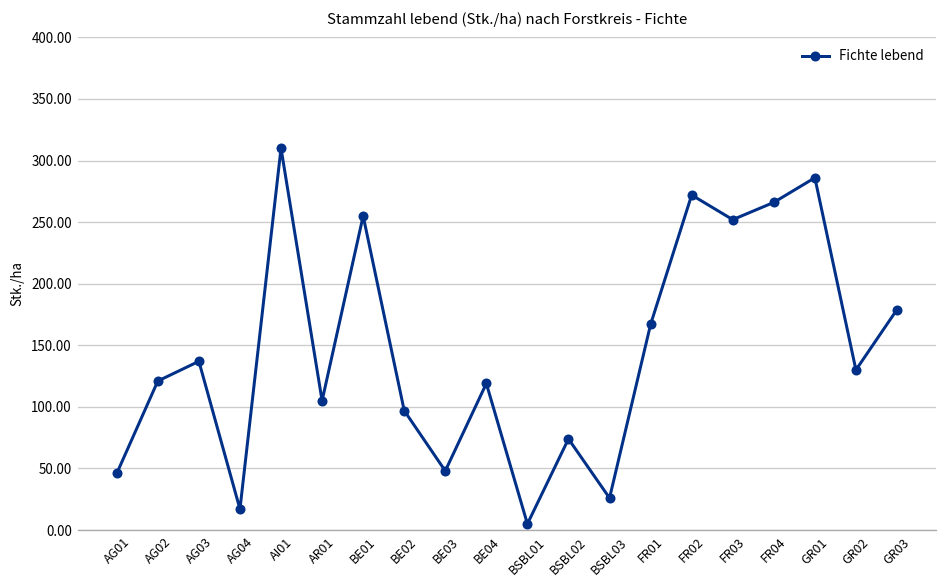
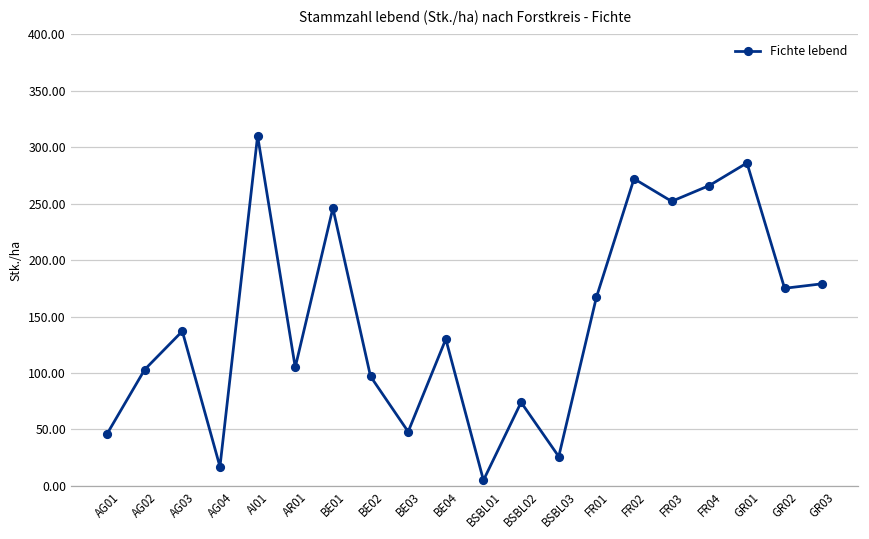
AG02: 121 -> 103
BE01: 255 -> 246
BE04: 119 -> 130
GR02: 130 -> 175
